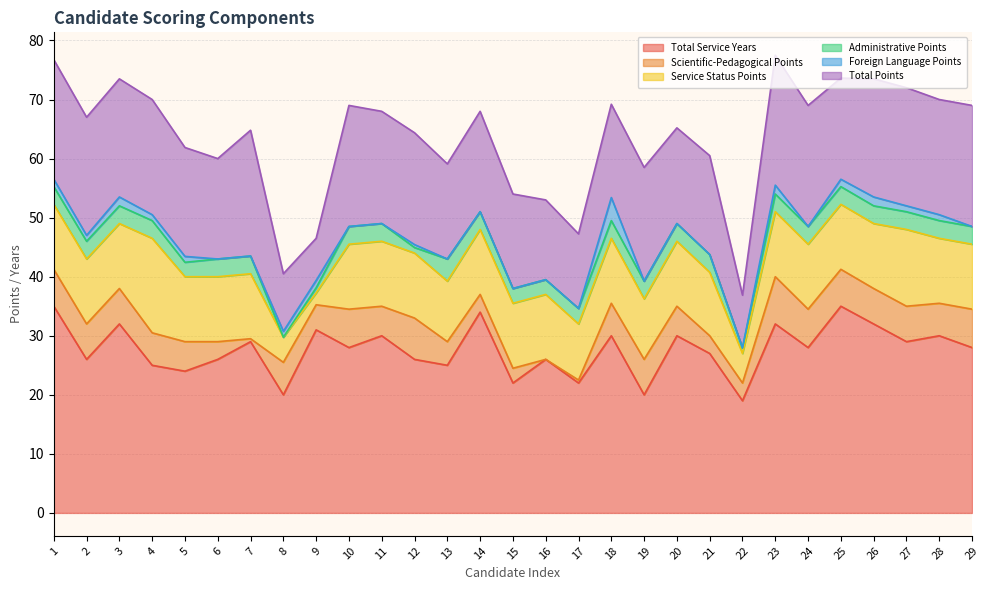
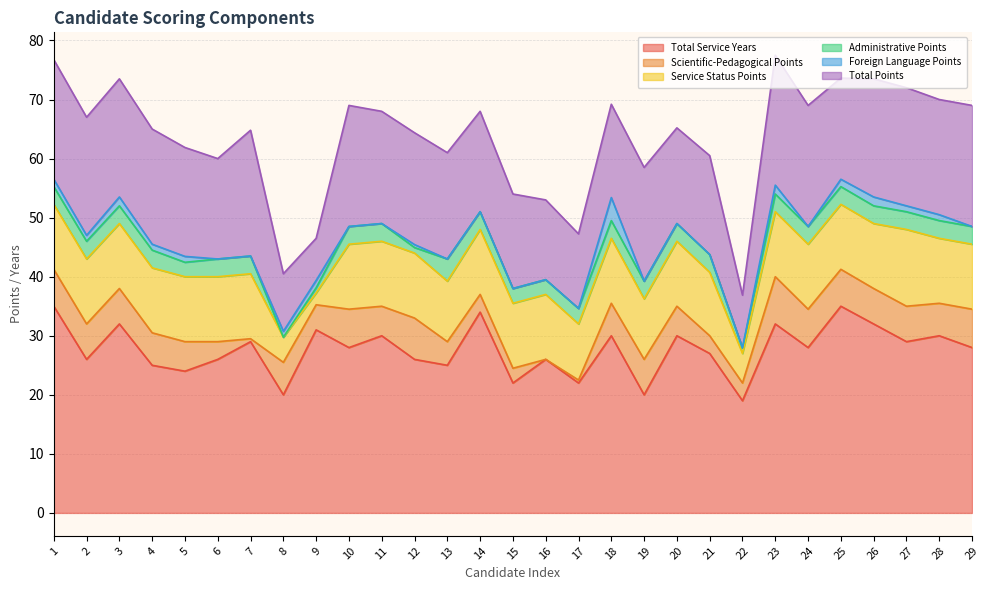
Service Status Points, 4: 16 -> 11
Total Points, 13: 16 -> 18
